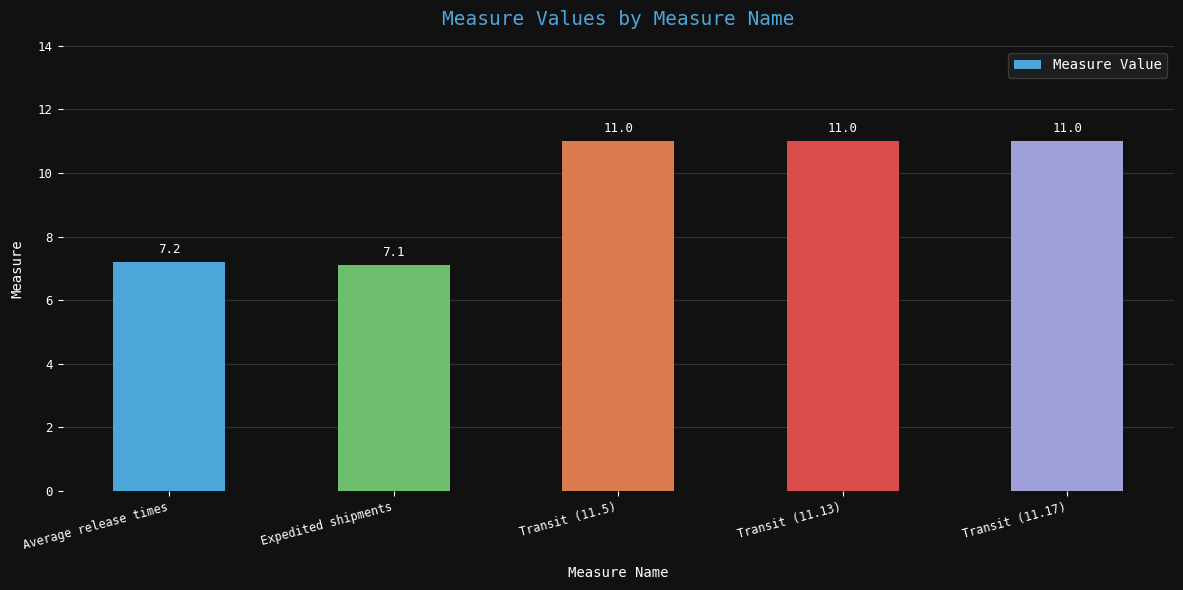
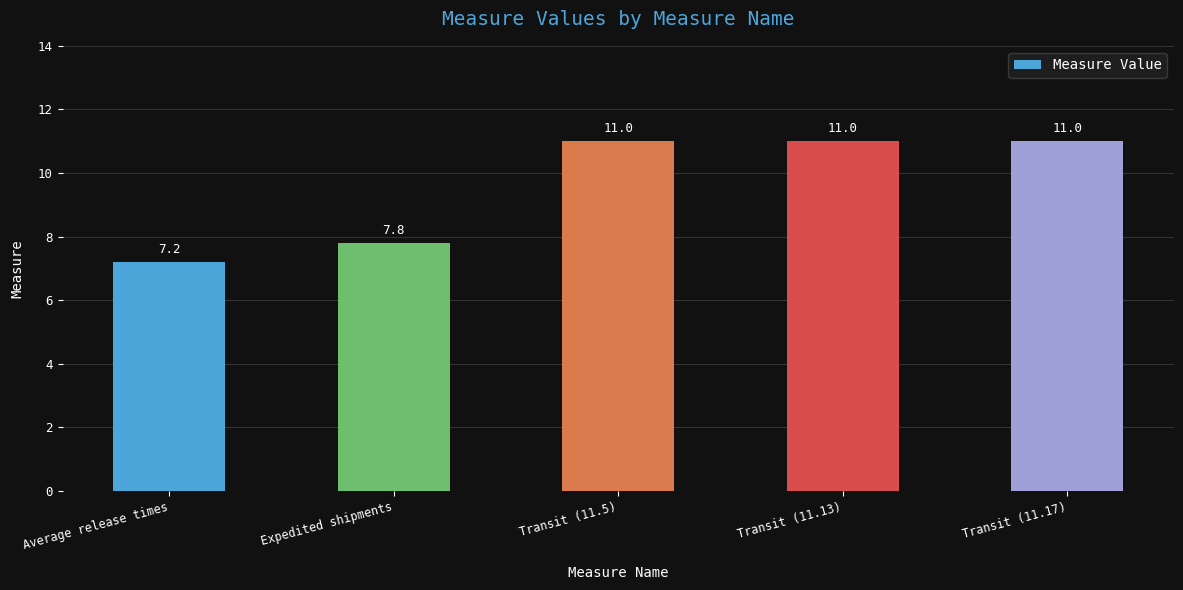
Expedited shipments: 7.1 -> 7.8
